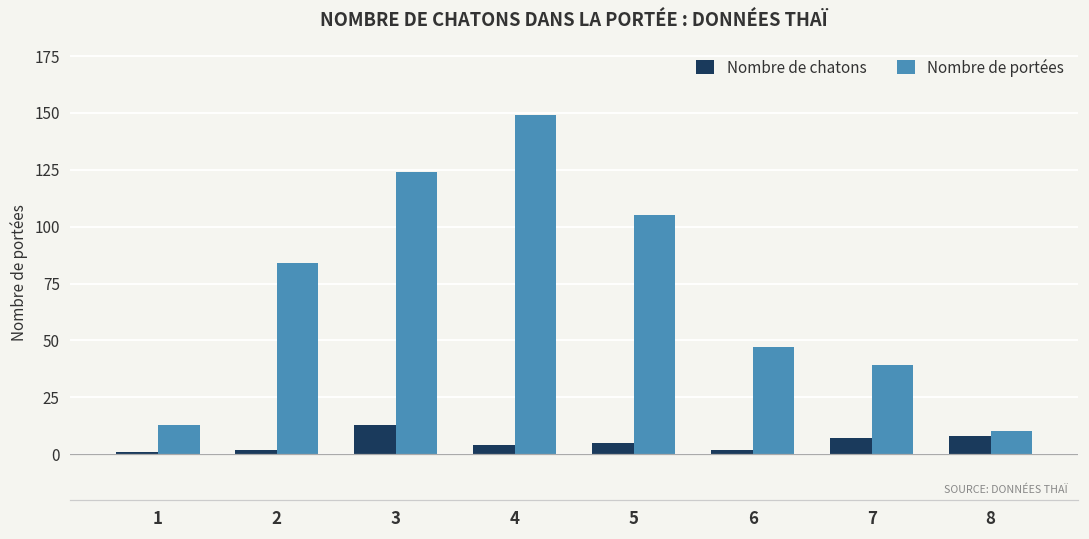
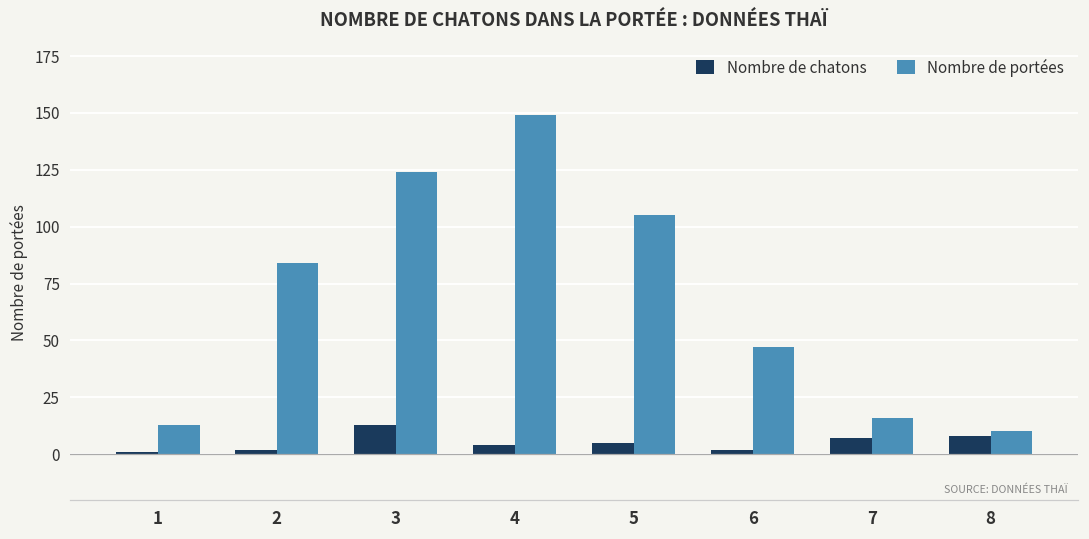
Nombre de portées, 7: 39 -> 16
